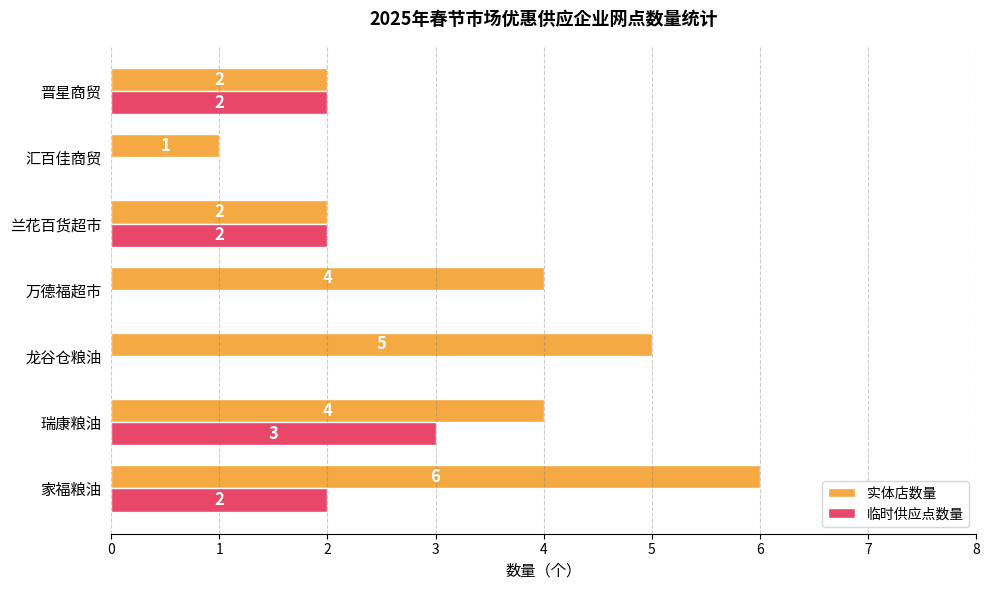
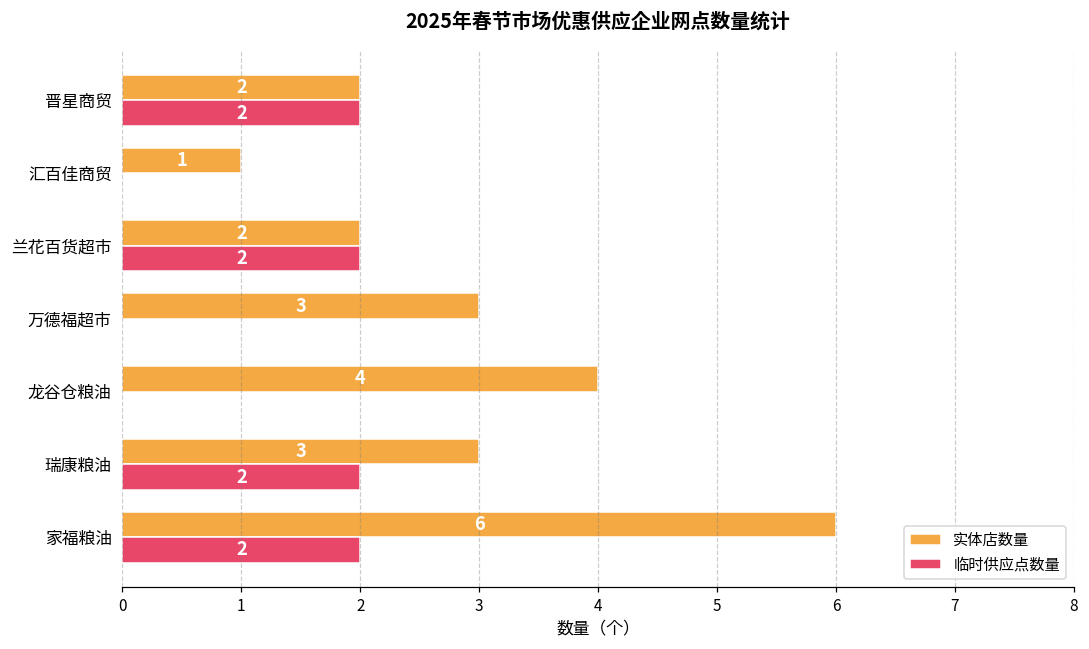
实体店数量, 万德福超市: 4 -> 3
实体店数量, 龙谷仓粮油: 5 -> 4
实体店数量, 瑞康粮油: 4 -> 3
临时供应点数量, 瑞康粮油: 3 -> 2
